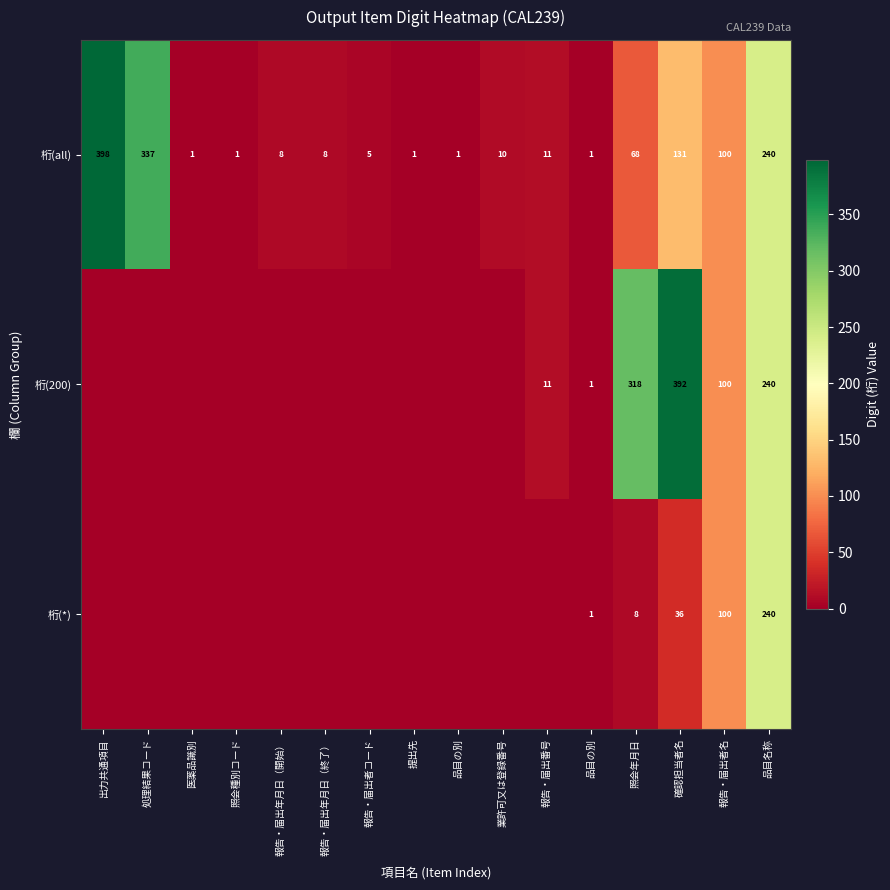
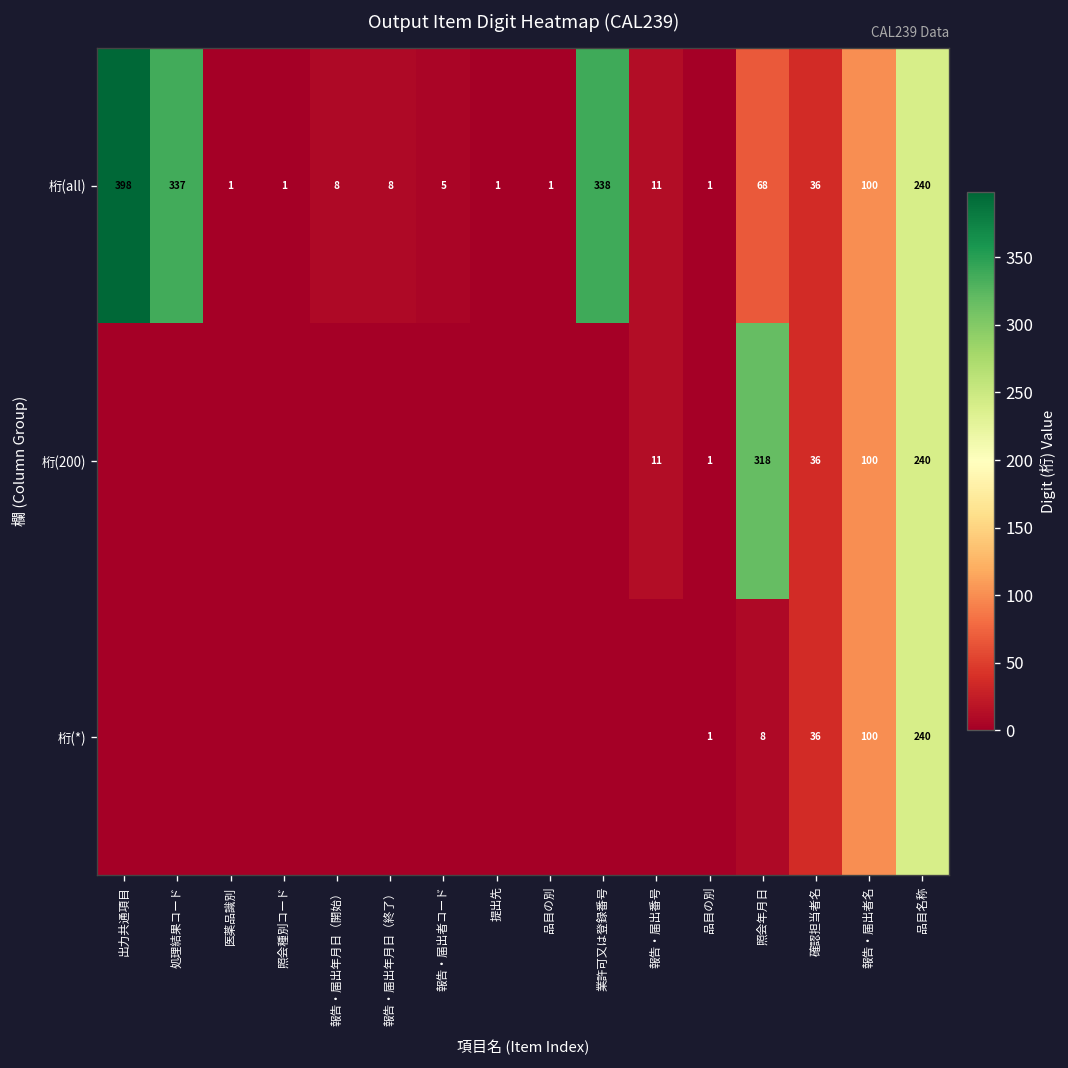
桁(all), 業許可又は登録番号: 10 -> 338
桁(all), 確認担当者名: 131 -> 36
桁(200), 確認担当者名: 392 -> 36
